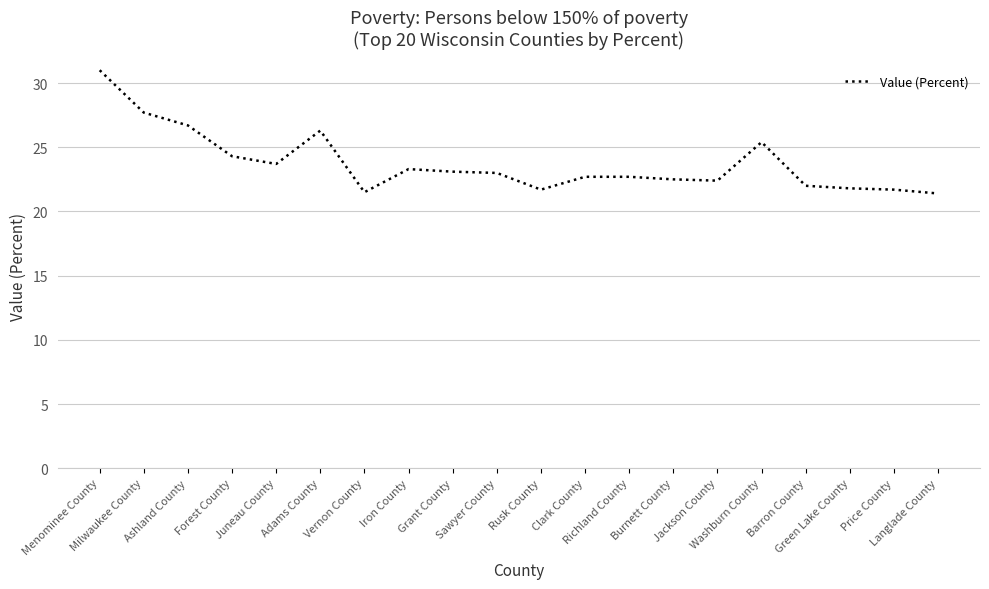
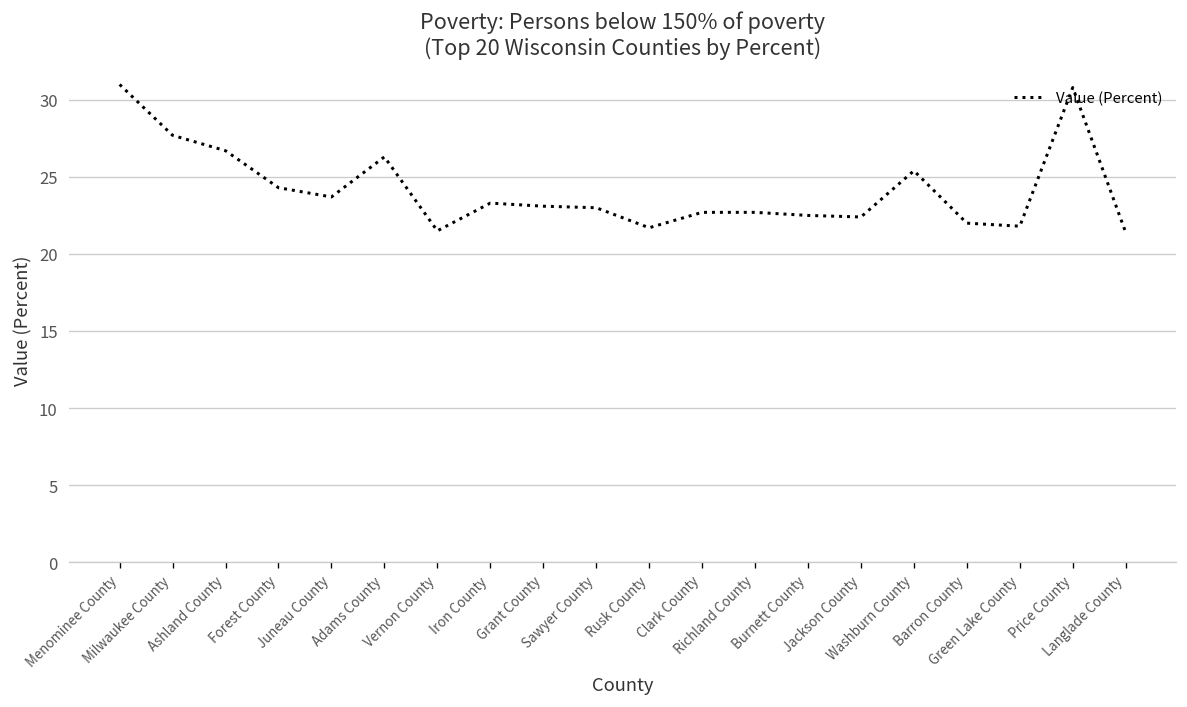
Price County: 21.7 -> 30.8
